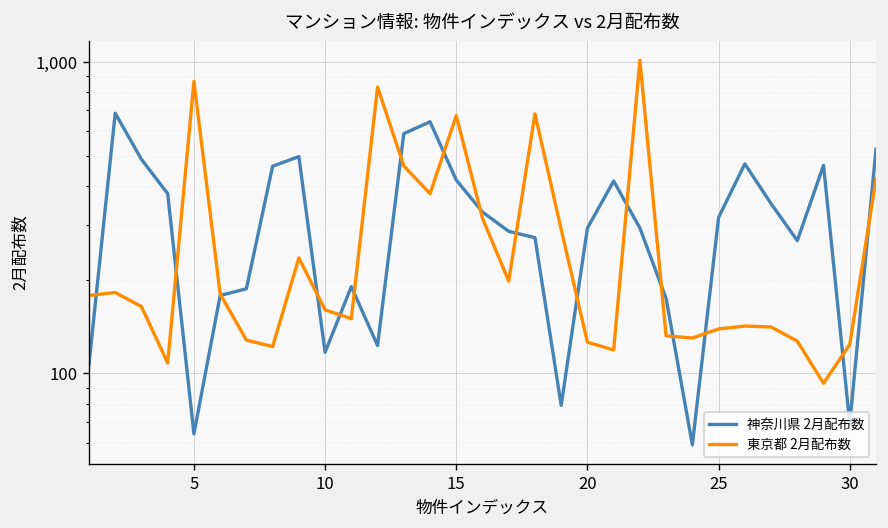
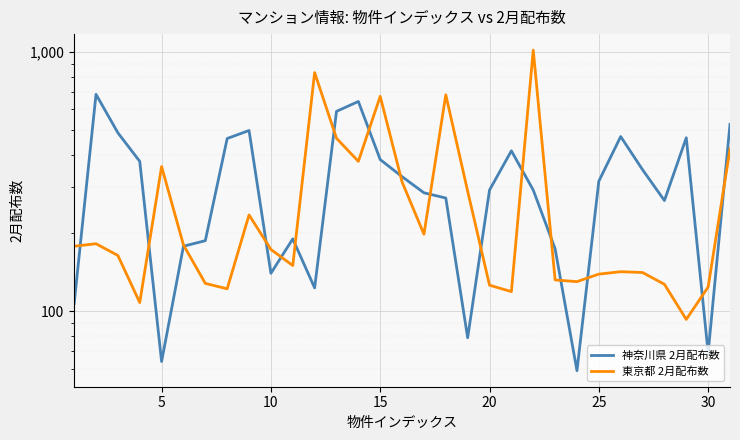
東京都 2月配布数, 5: 870 -> 360
神奈川県 2月配布数, 10: 120 -> 140
東京都 2月配布数, 10: 160 -> 170
神奈川県 2月配布数, 15: 420 -> 380
